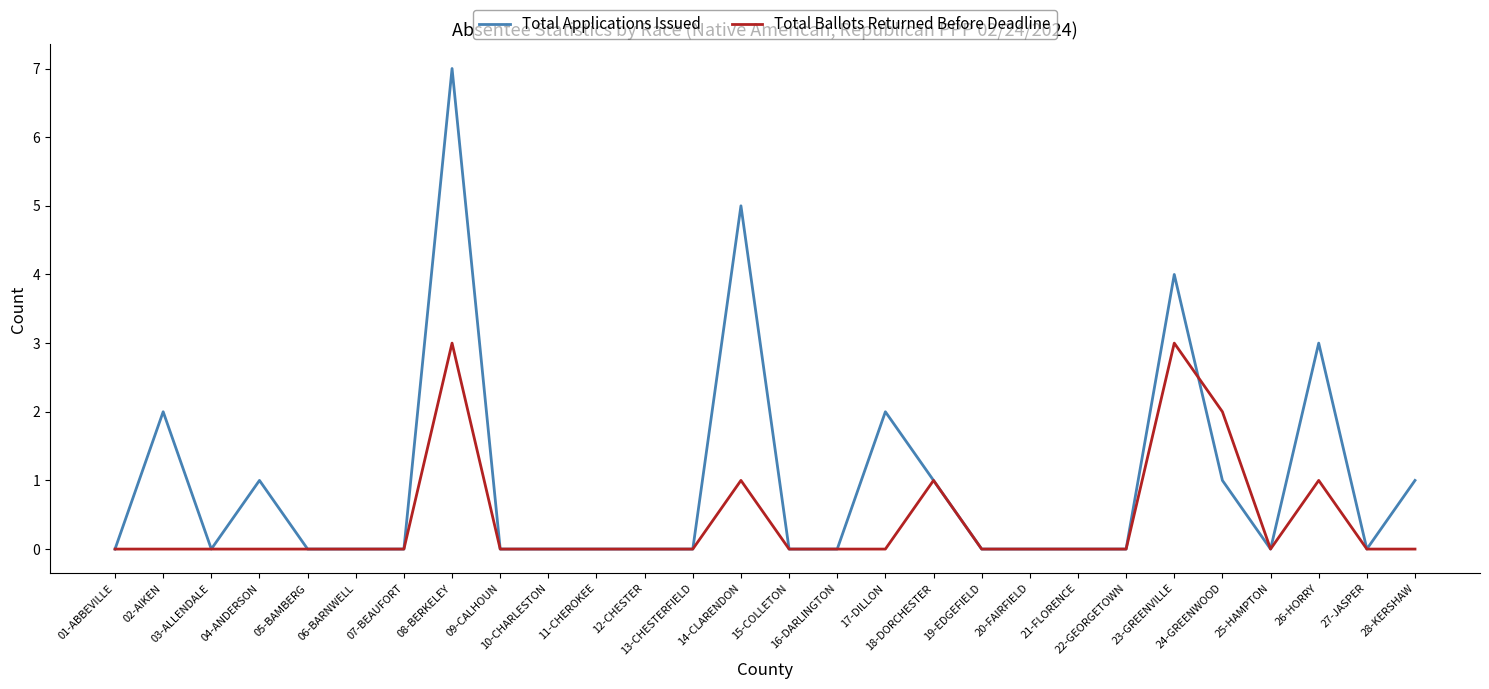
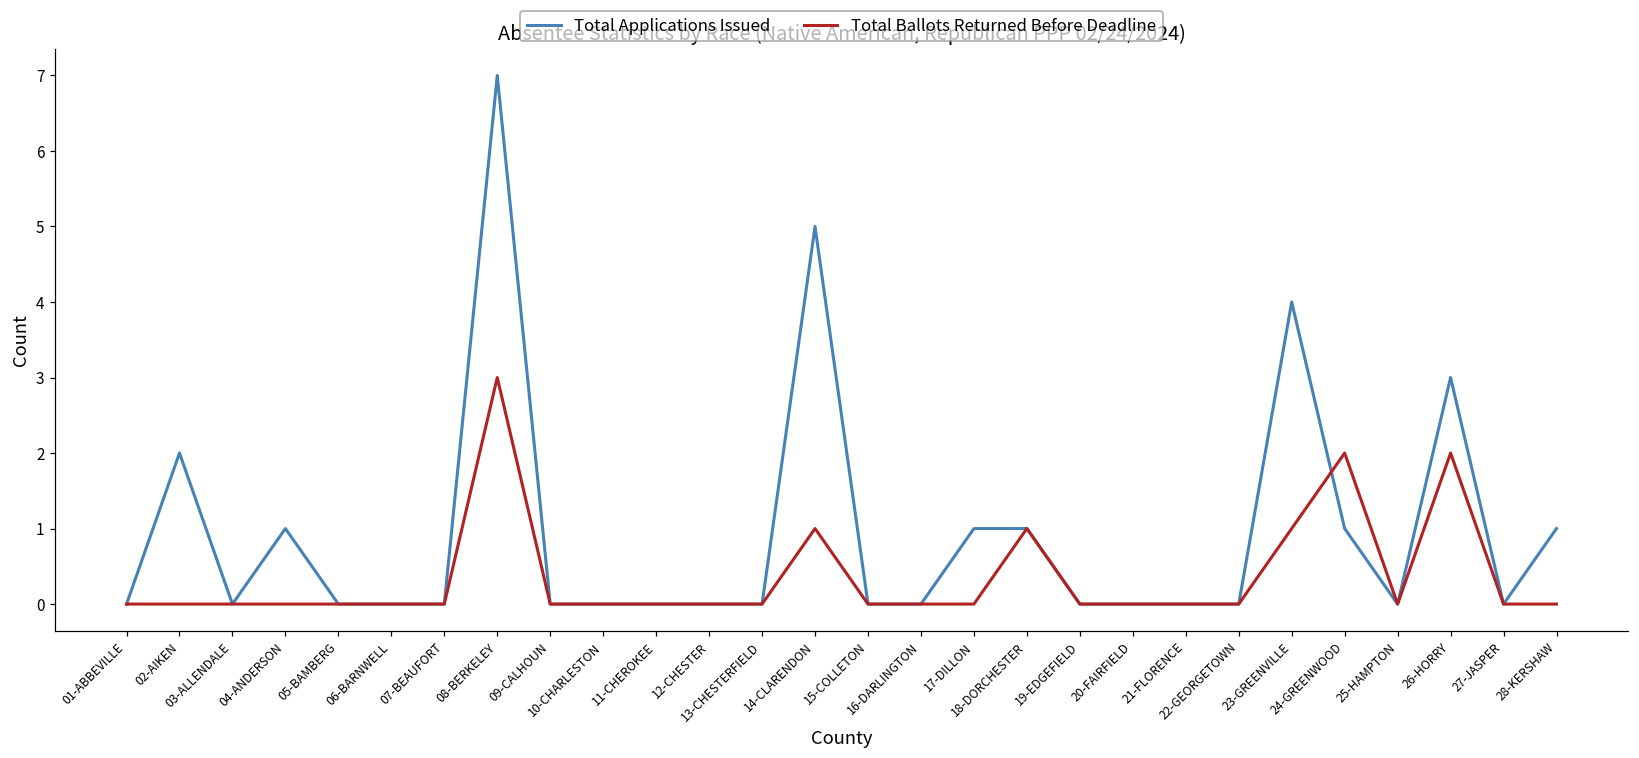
Total Applications Issued, 17-DILLON: 2 -> 1
Total Ballots Returned Before Deadline, 23-GREENVILLE: 3 -> 1
Total Ballots Returned Before Deadline, 26-HORRY: 1 -> 2
